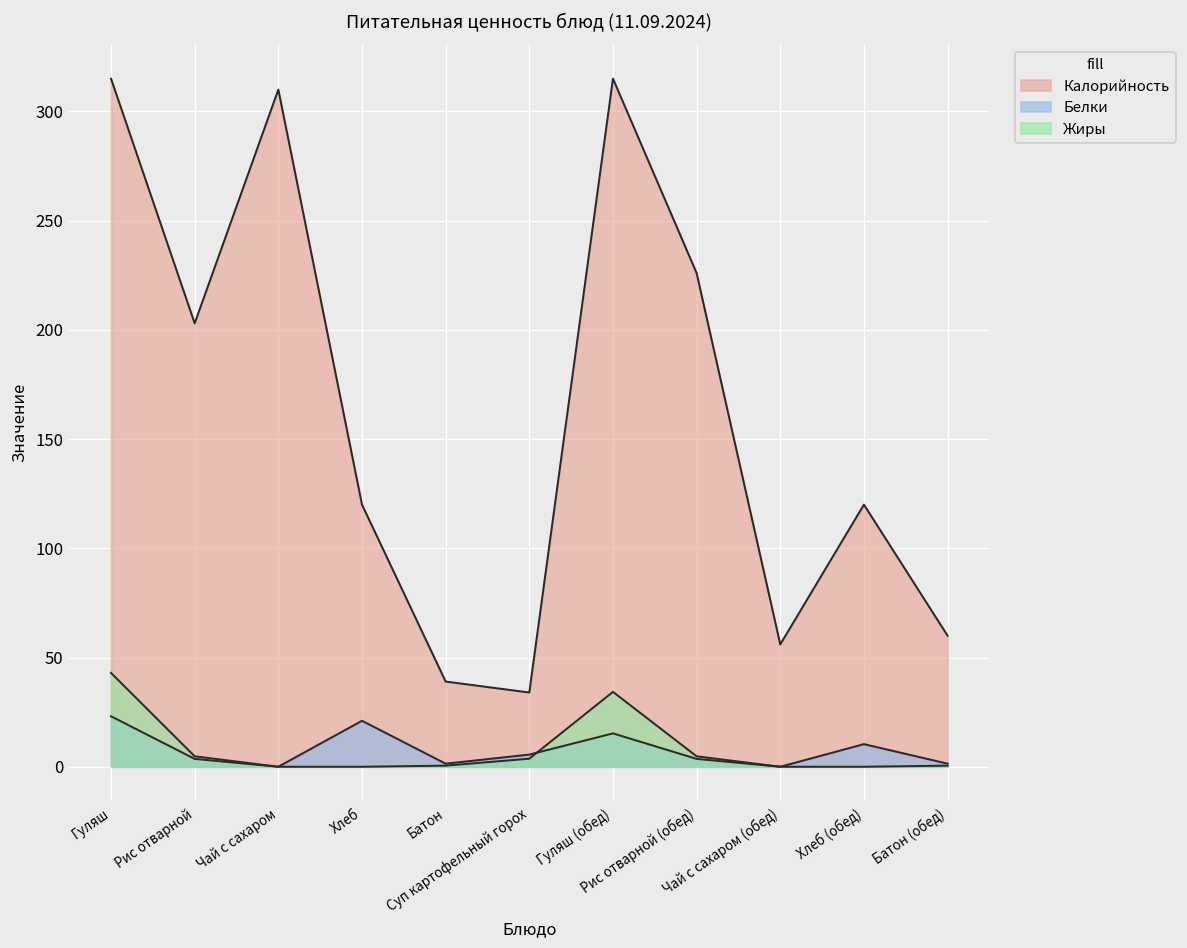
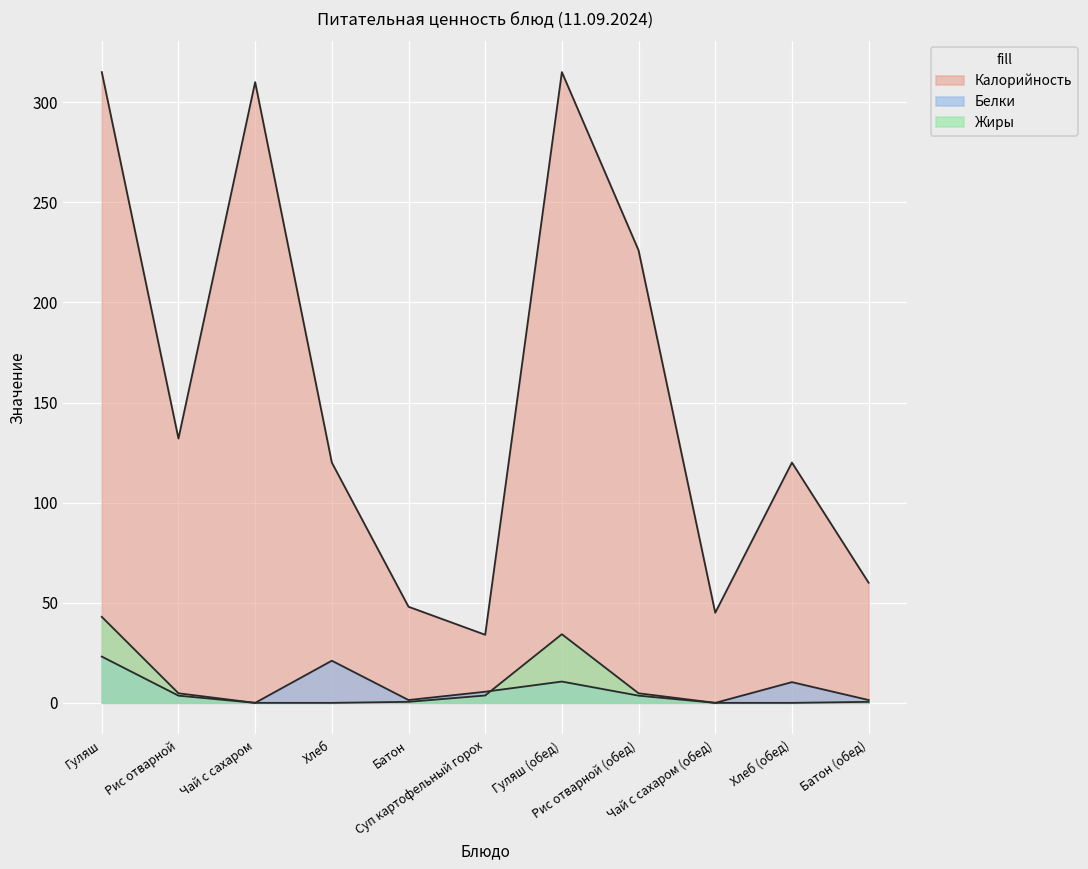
Калорийность, Рис отварной: 203 -> 132
Калорийность, Батон: 39 -> 48
Белки, Гуляш (обед): 15 -> 11
Калорийность, Чай с сахаром (обед): 56 -> 45
